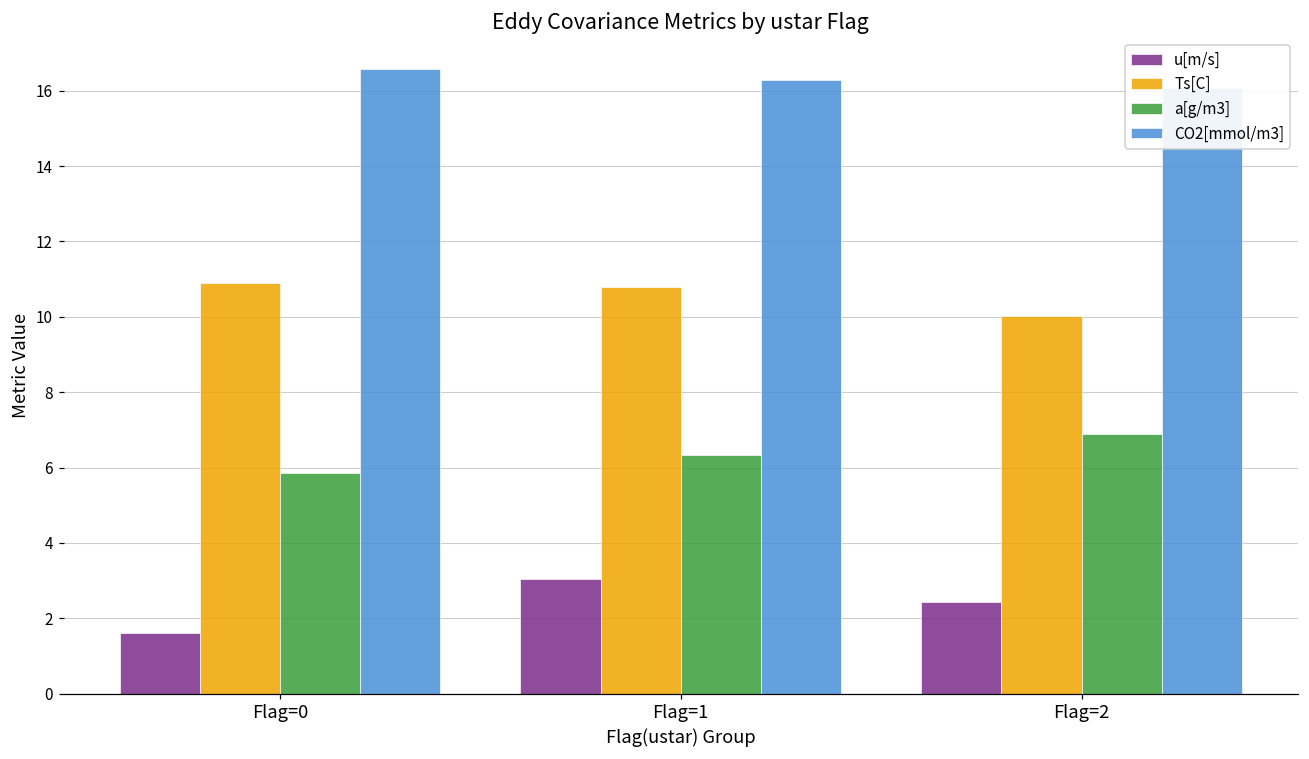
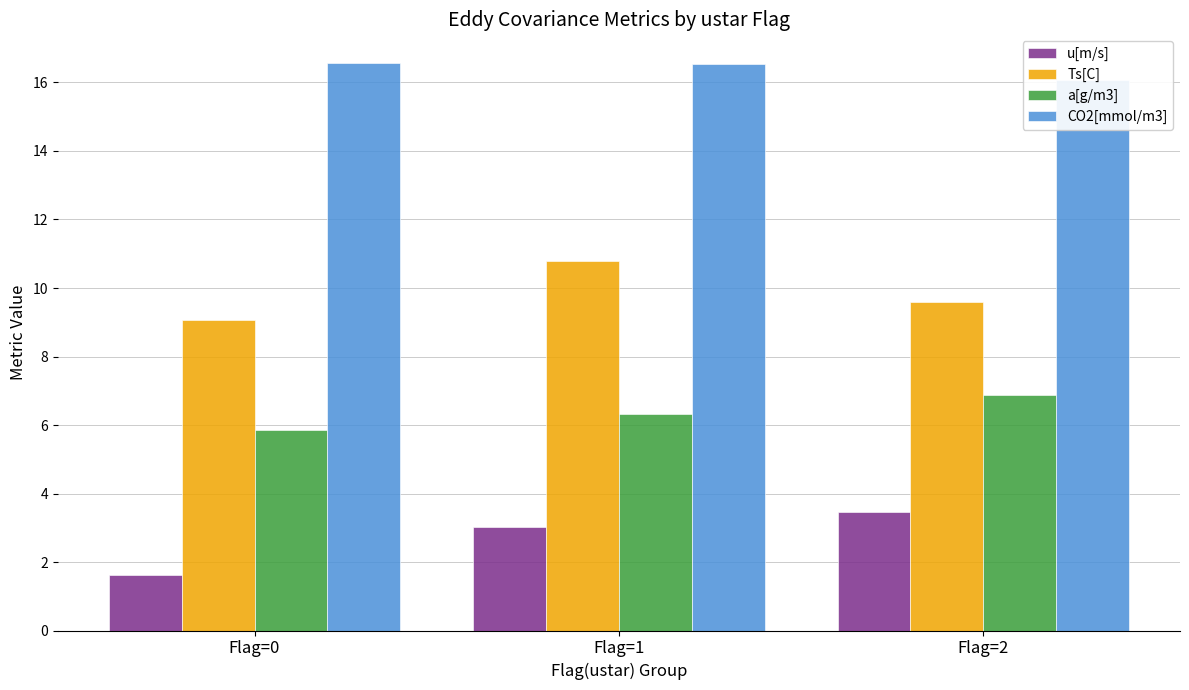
Ts[C], Flag=0: 10.9 -> 9.1
CO2[mmol/m3], Flag=1: 16.3 -> 16.5
u[m/s], Flag=2: 2.4 -> 3.5
Ts[C], Flag=2: 10.0 -> 9.6
